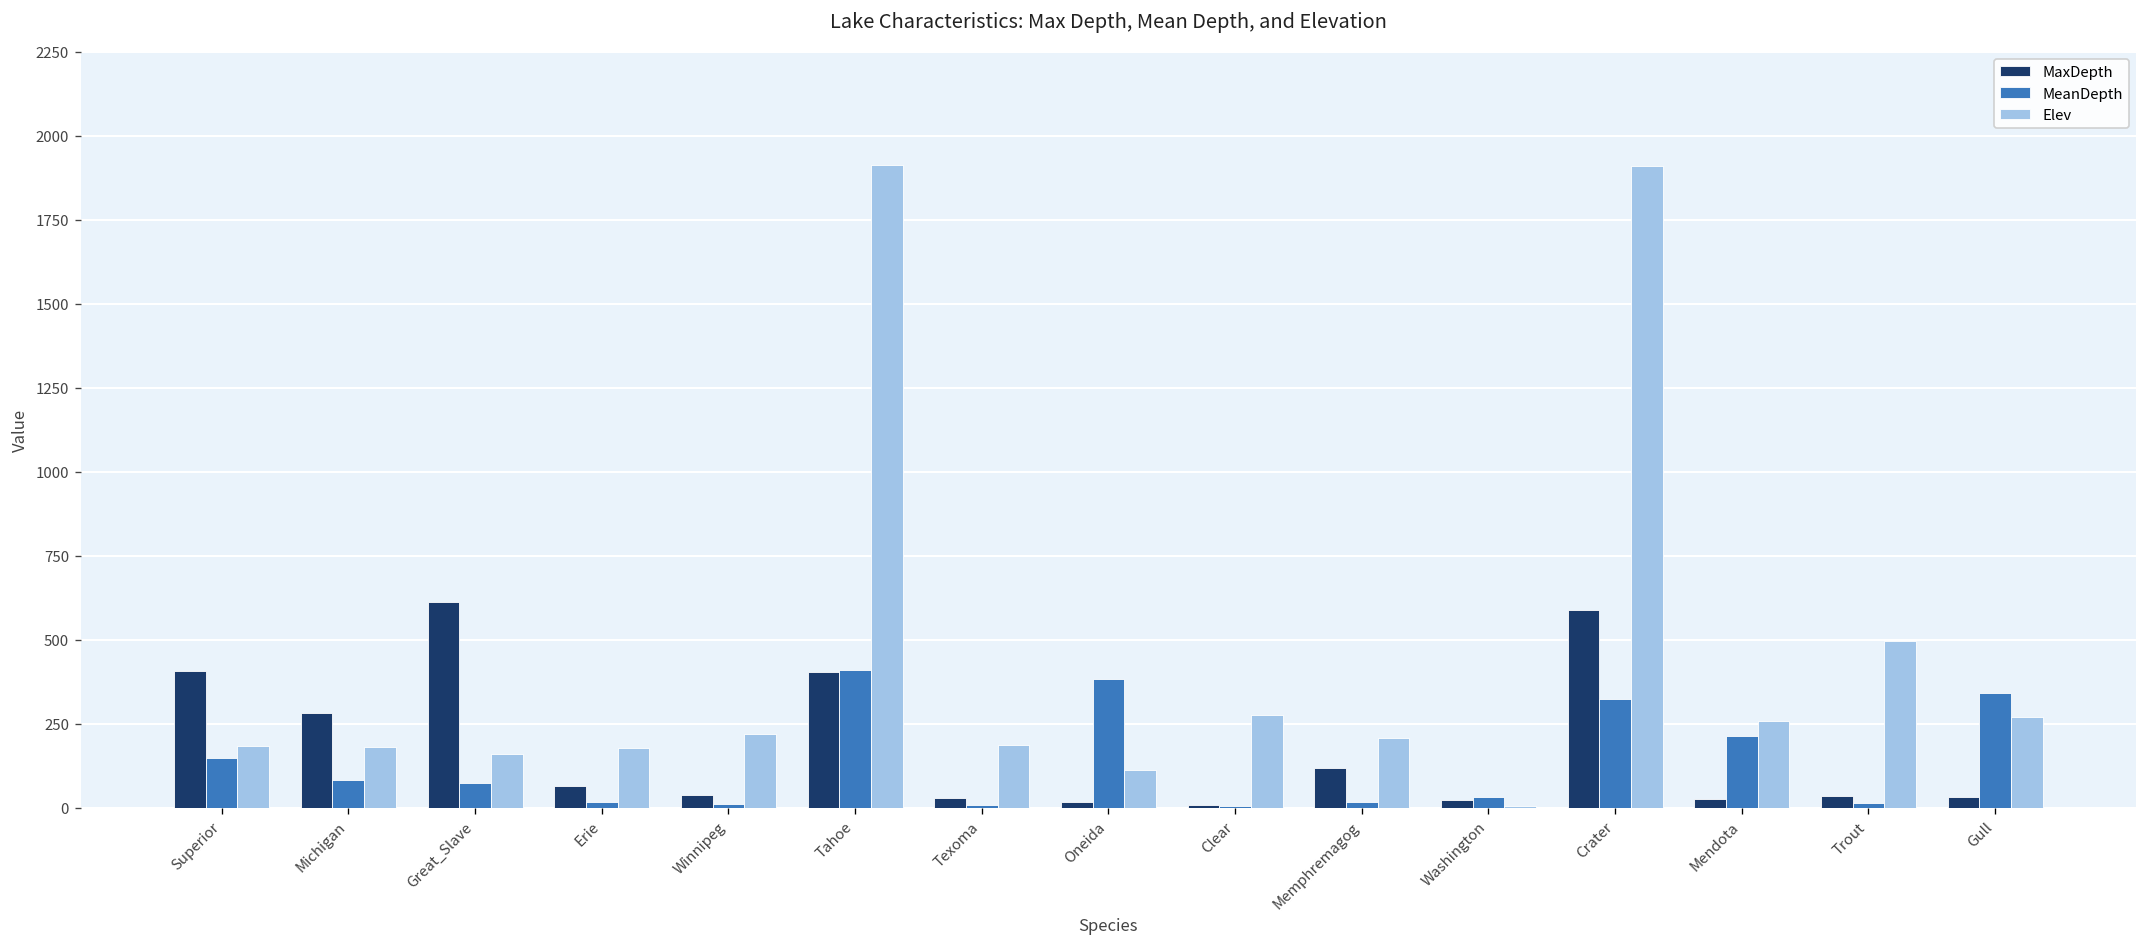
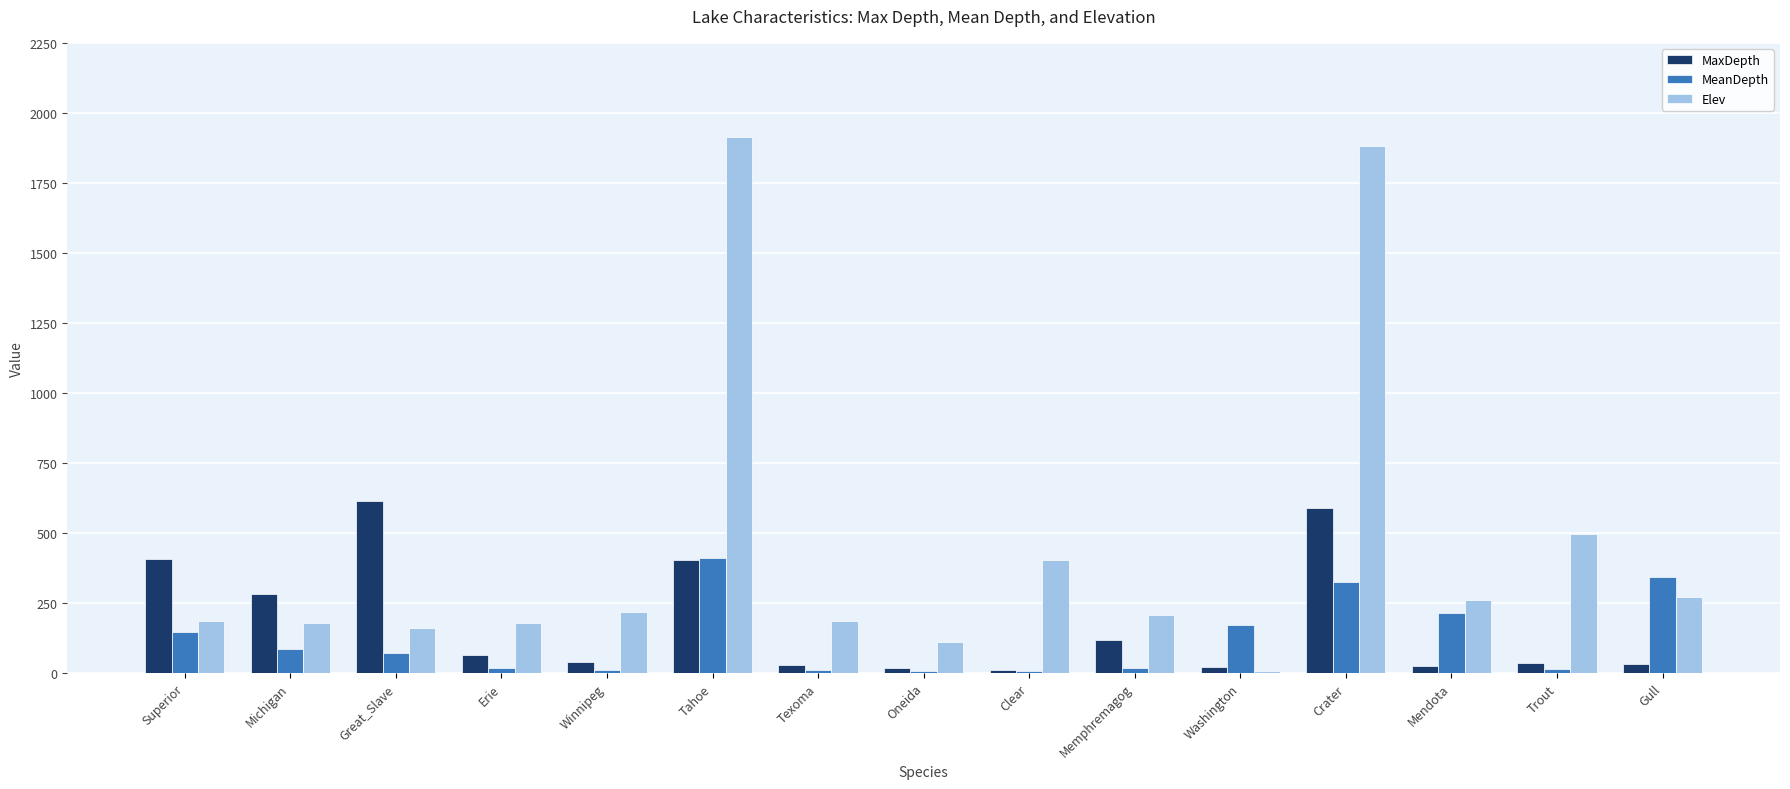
MeanDepth, Oneida: 380 -> 10
Elev, Clear: 280 -> 400
MeanDepth, Washington: 30 -> 170
Elev, Crater: 1910 -> 1880
